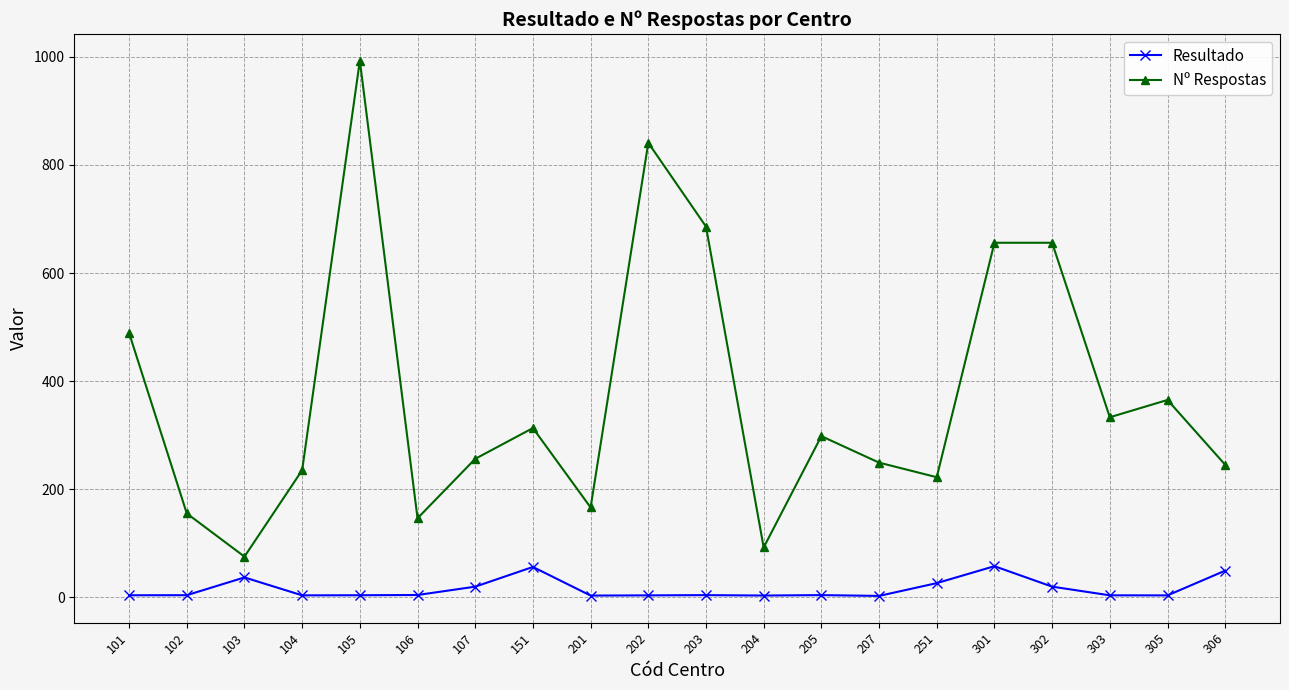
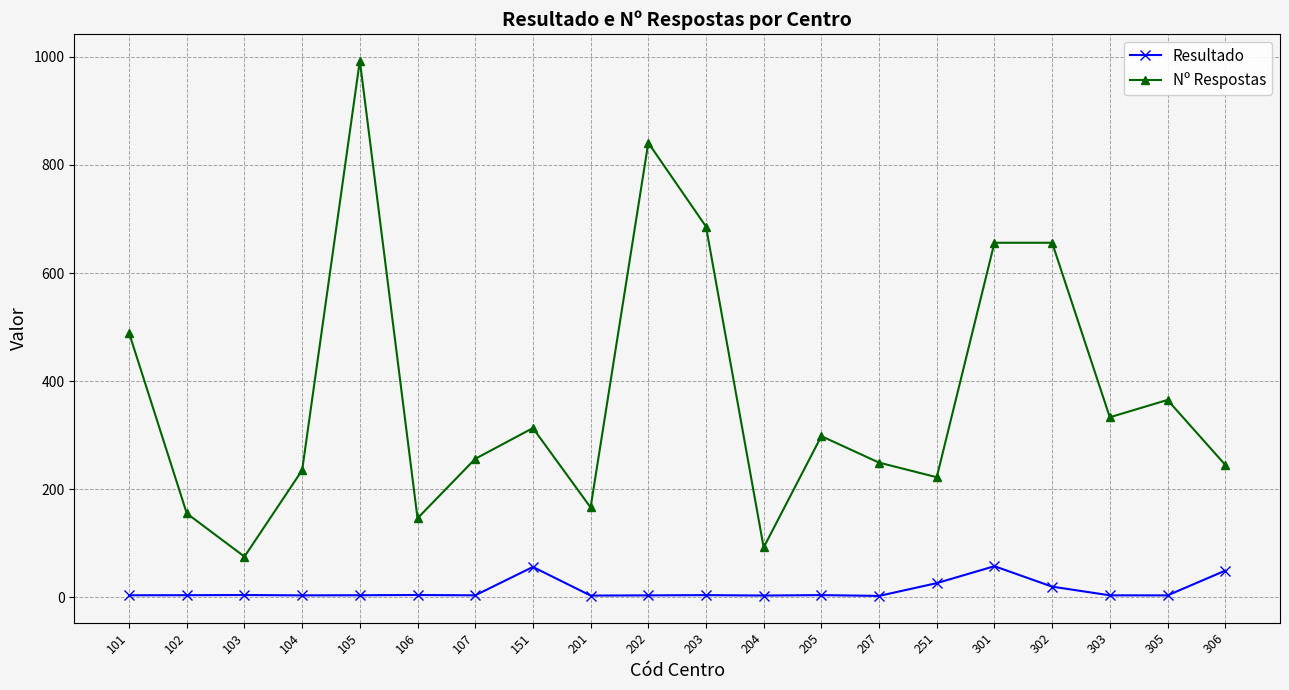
Resultado, 103: 40 -> 0
Resultado, 107: 20 -> 0
